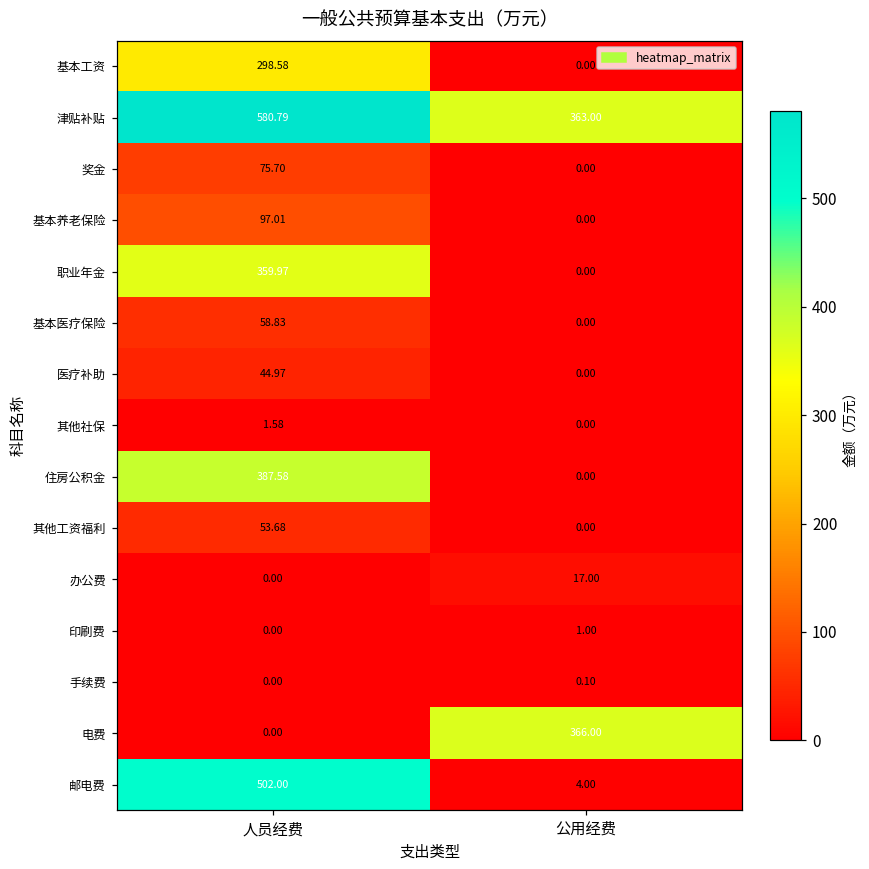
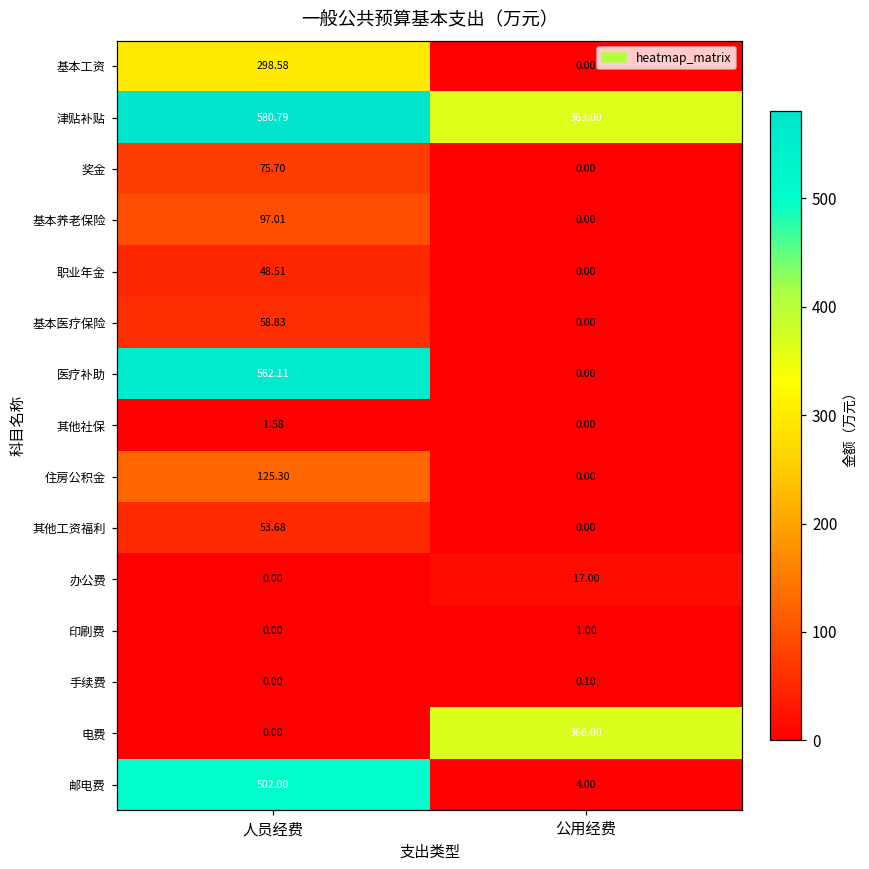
职业年金, 人员经费: 359.97 -> 48.51
医疗补助, 人员经费: 44.97 -> 562.11
住房公积金, 人员经费: 387.58 -> 125.30
